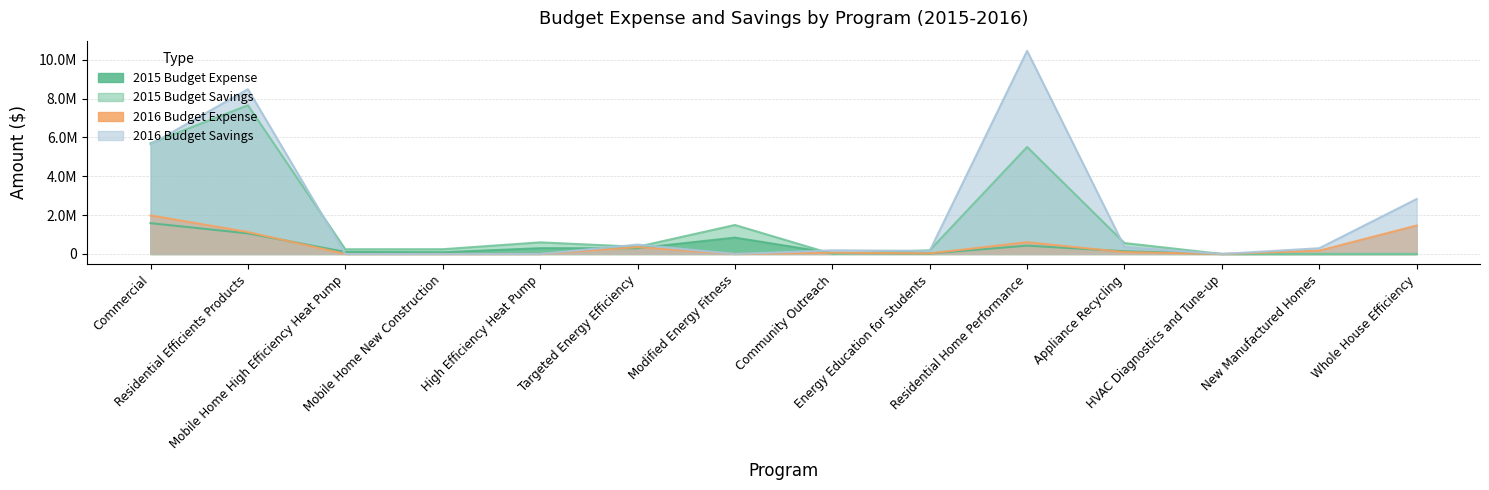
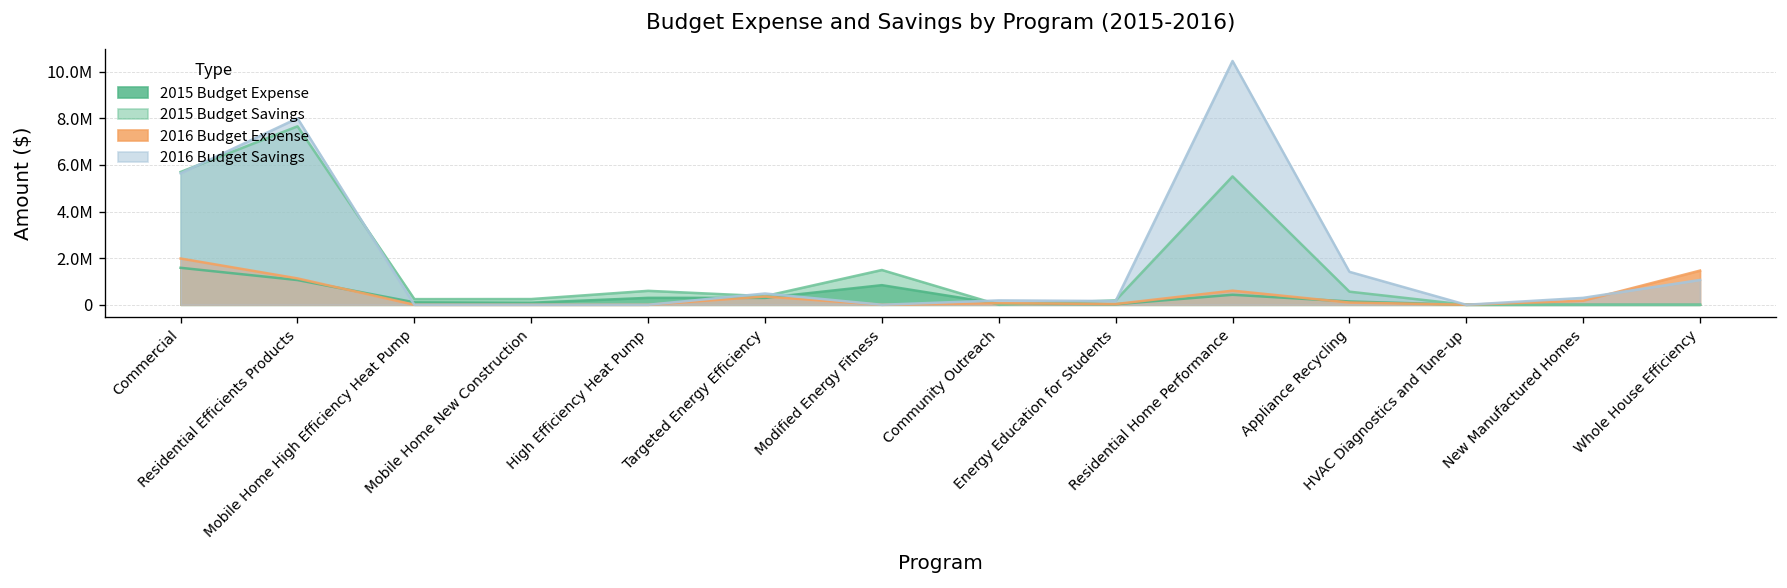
2016 Budget Savings, Residential Efficients Products: 8500000 -> 8000000
2016 Budget Savings, Appliance Recycling: 400000 -> 1400000
2016 Budget Savings, Whole House Efficiency: 2800000 -> 1100000
